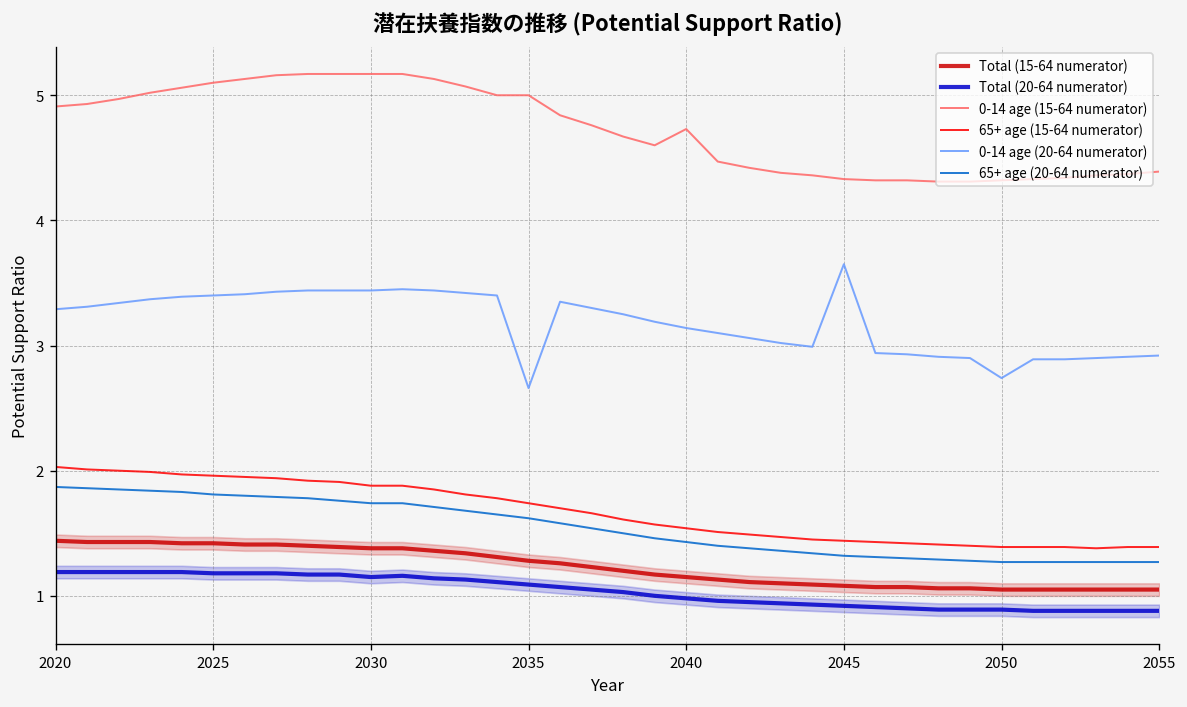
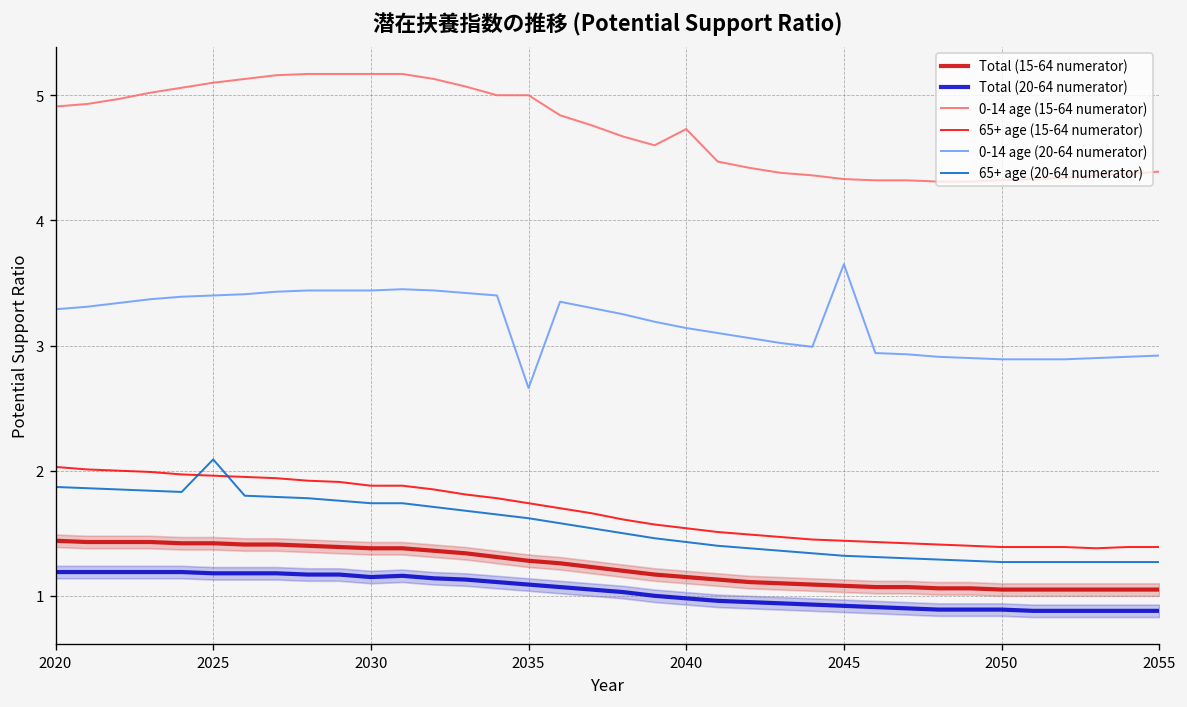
65+ age (20-64 numerator), 2025: 1.81 -> 2.09
0-14 age (20-64 numerator), 2050: 2.74 -> 2.89
